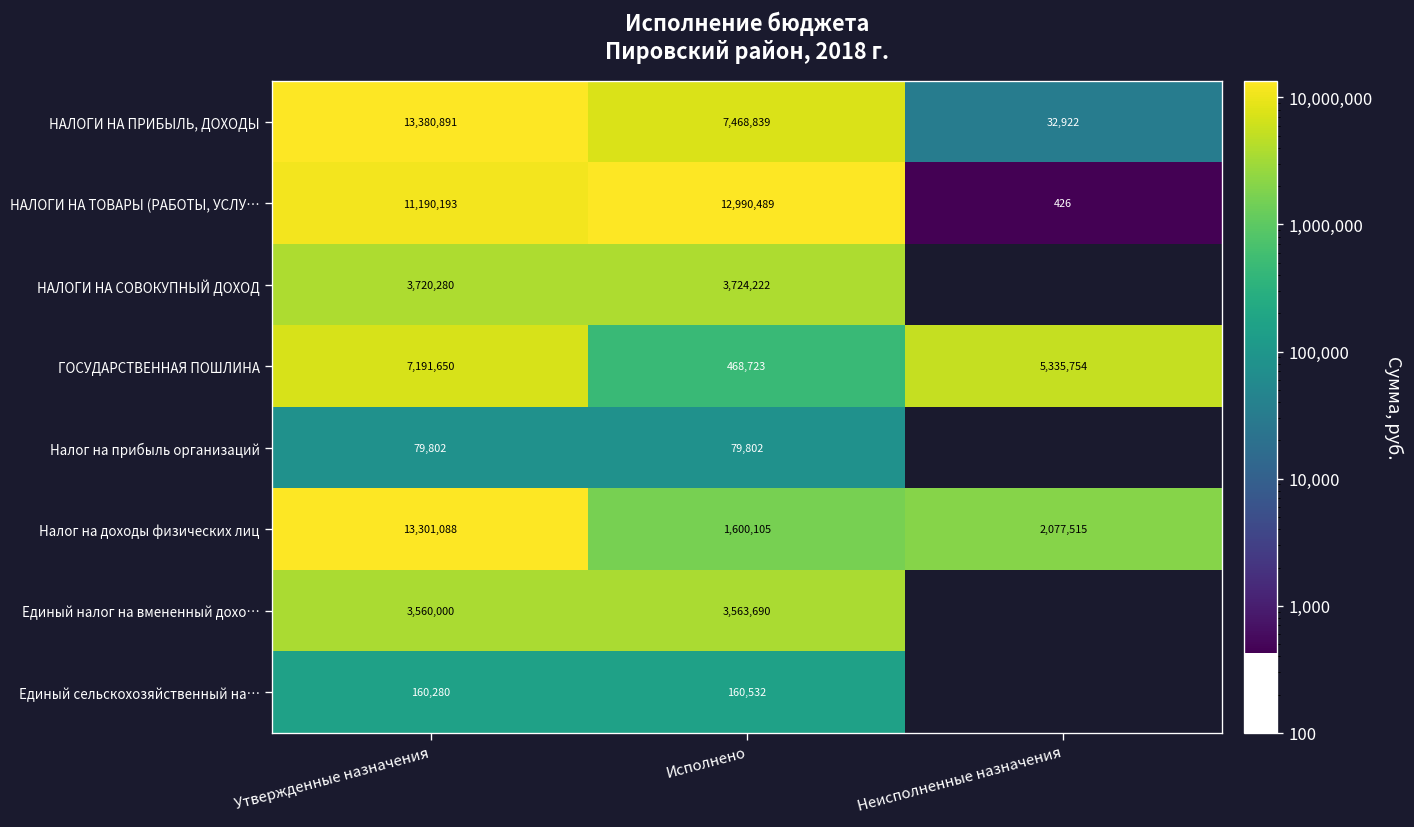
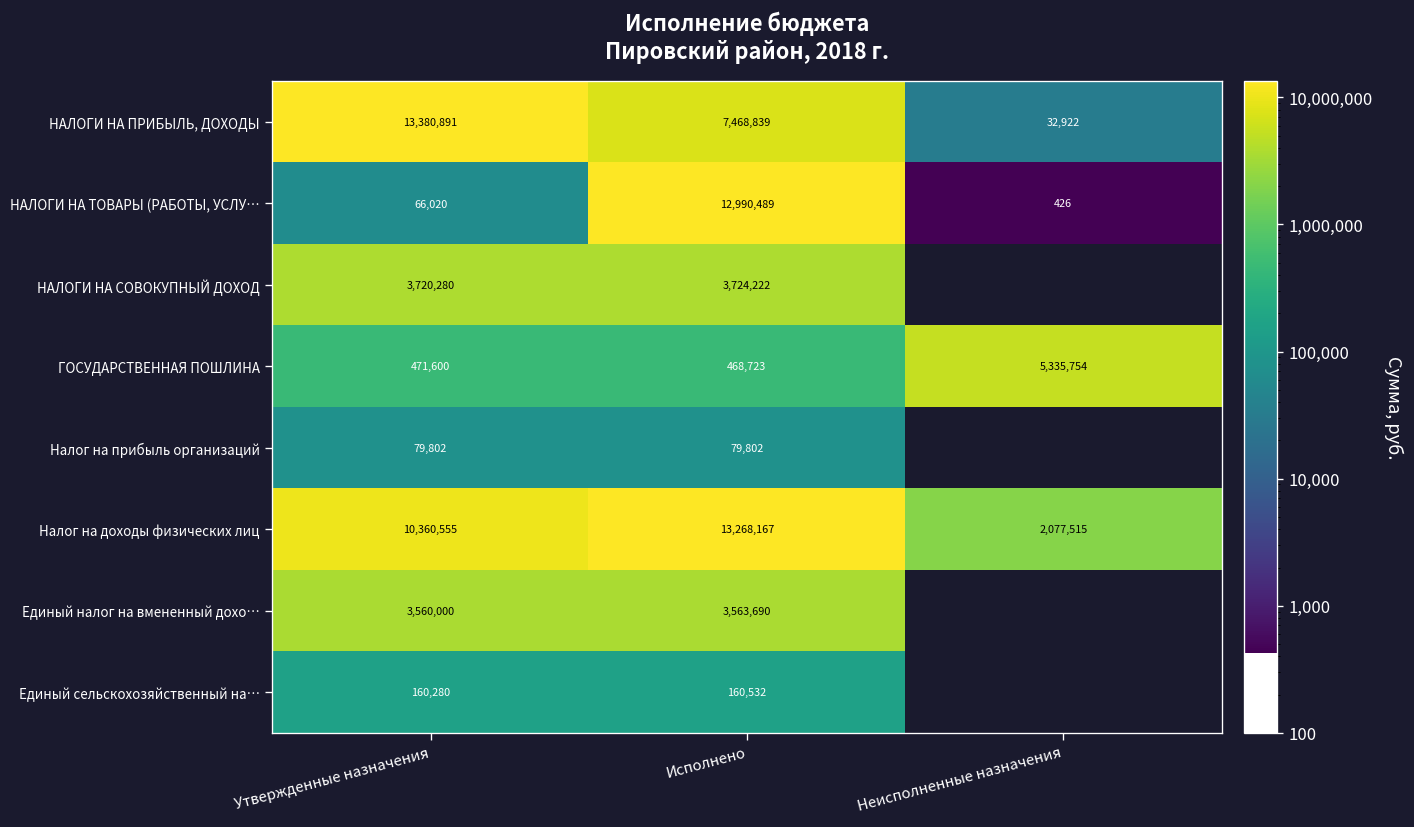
НАЛОГИ НА ТОВАРЫ (РАБОТЫ, УСЛУ…, Утвержденные назначения: 11,190,193 -> 66,020
ГОСУДАРСТВЕННАЯ ПОШЛИНА, Утвержденные назначения: 7,191,650 -> 471,600
Налог на доходы физических лиц, Утвержденные назначения: 13,301,088 -> 10,360,555
Налог на доходы физических лиц, Исполнено: 1,600,105 -> 13,268,167
